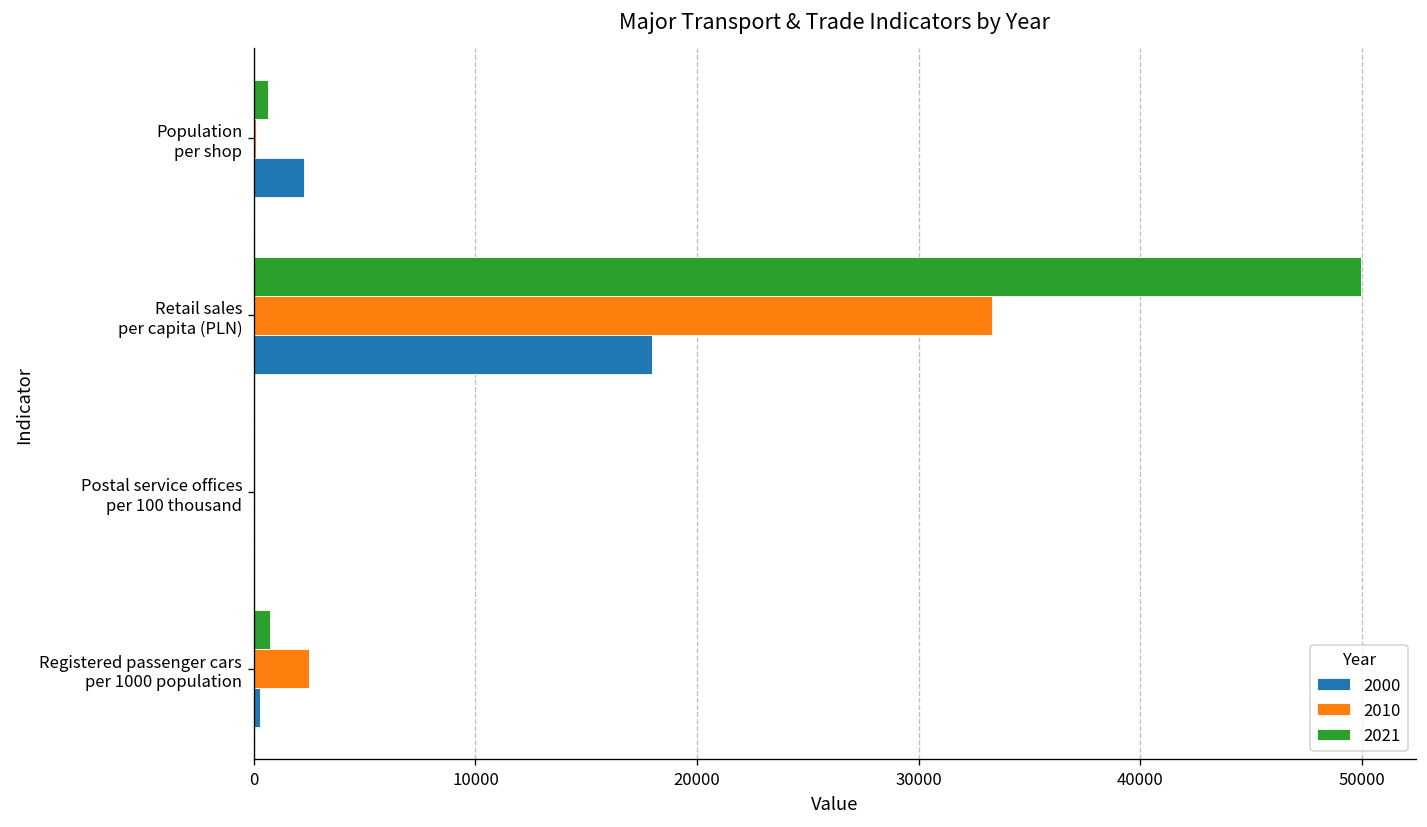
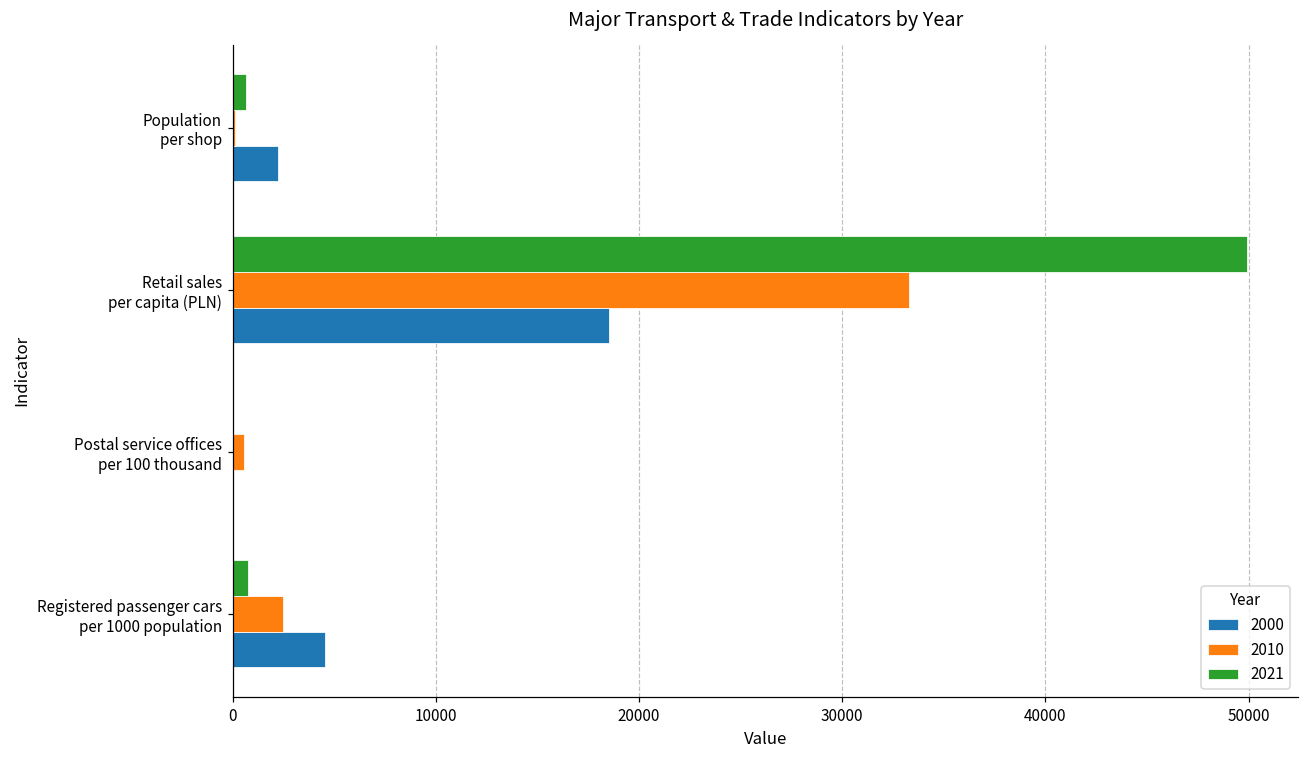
2000, Retail sales per capita (PLN): 18000 -> 18500
2010, Postal service offices per 100 thousand: 0 -> 600
2000, Registered passenger cars per 1000 population: 300 -> 4500
